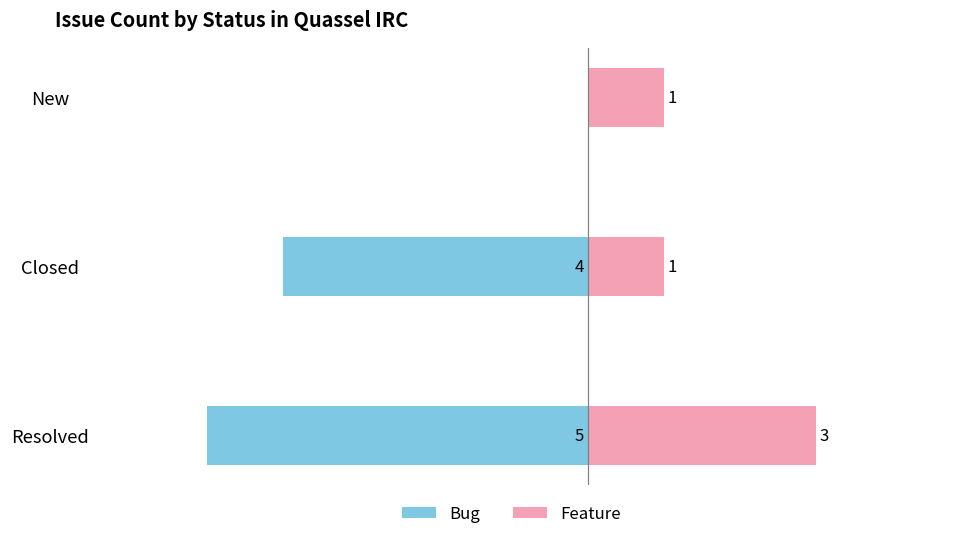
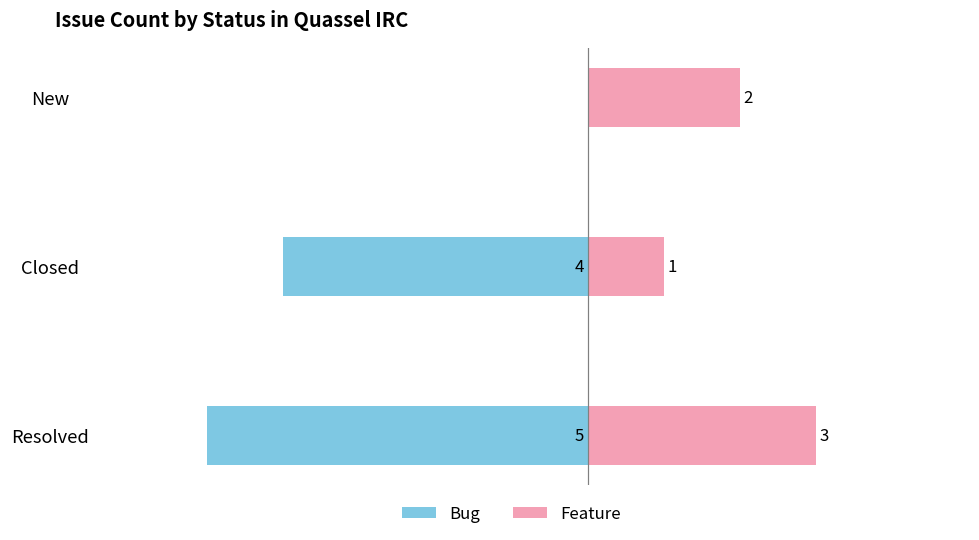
Feature, New: 1 -> 2
